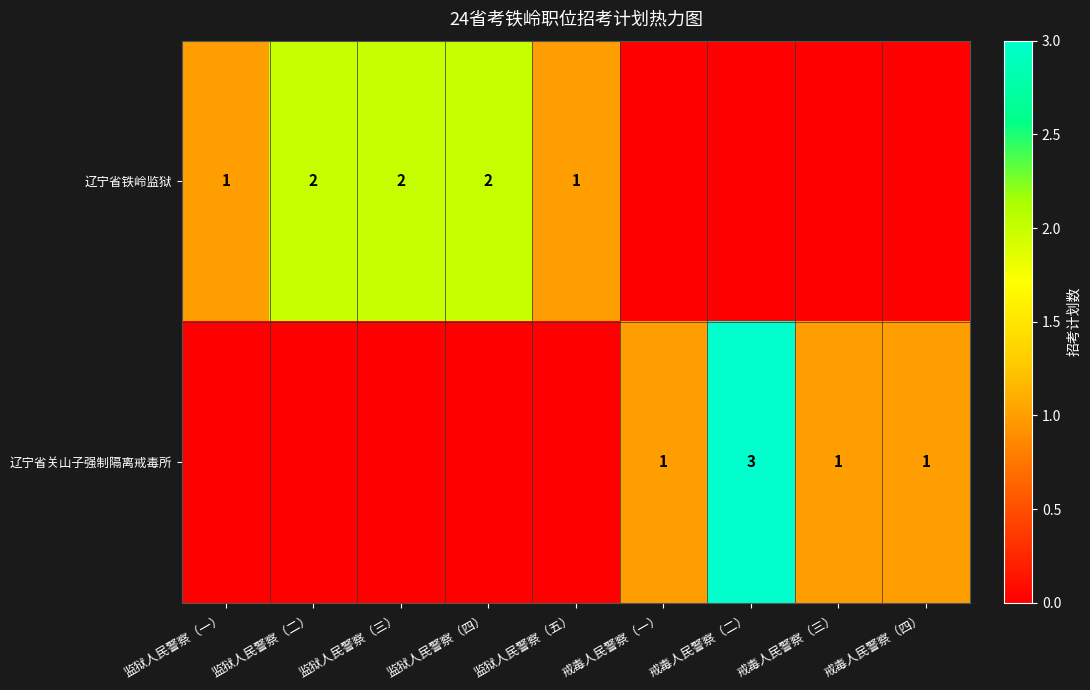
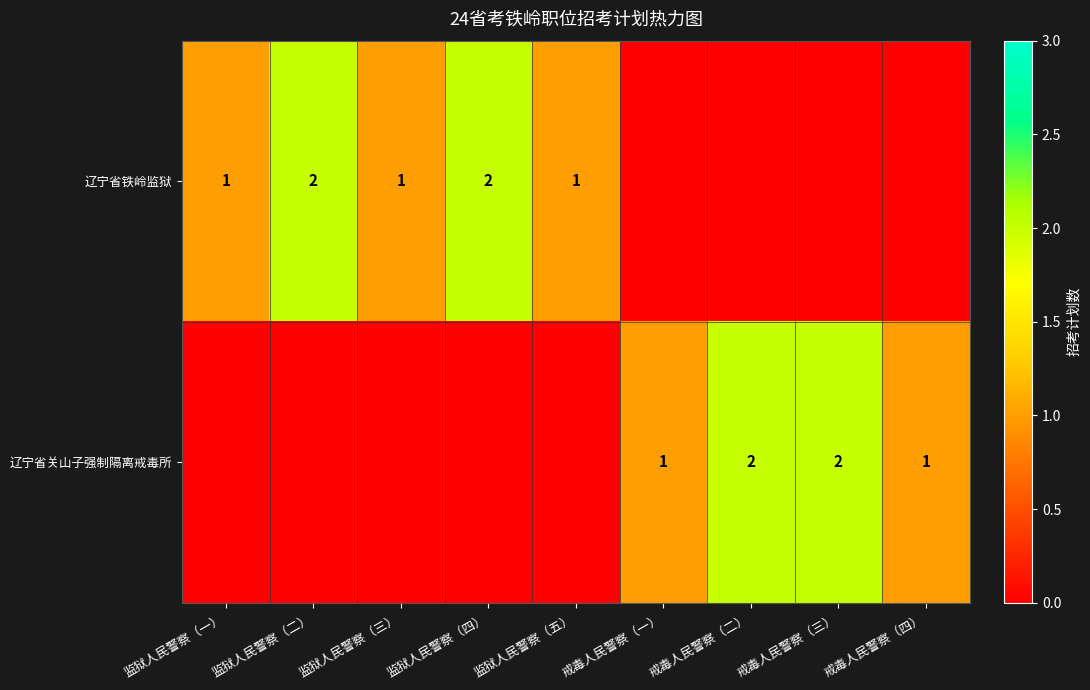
辽宁省铁岭监狱, 监狱人民警察（三）: 2 -> 1
辽宁省关山子强制隔离戒毒所, 戒毒人民警察（二）: 3 -> 2
辽宁省关山子强制隔离戒毒所, 戒毒人民警察（三）: 1 -> 2
